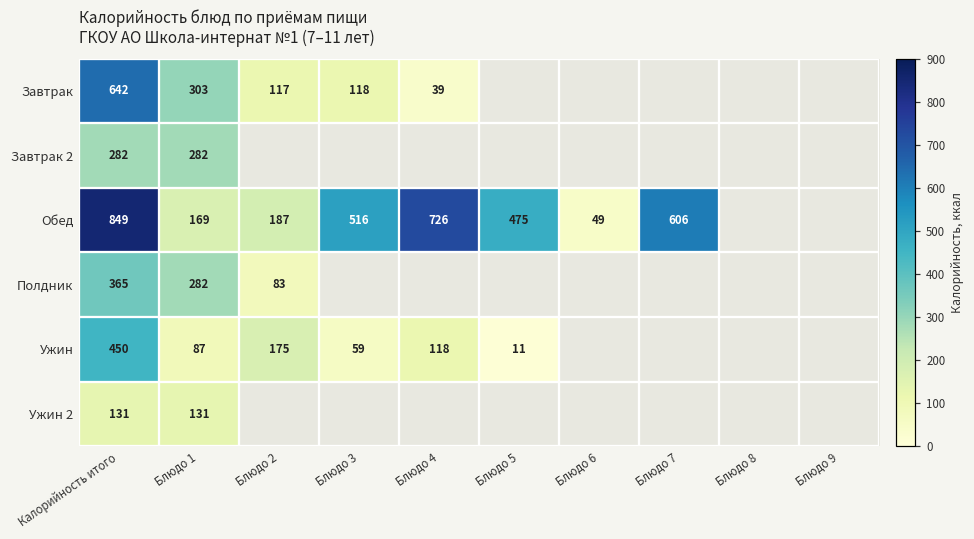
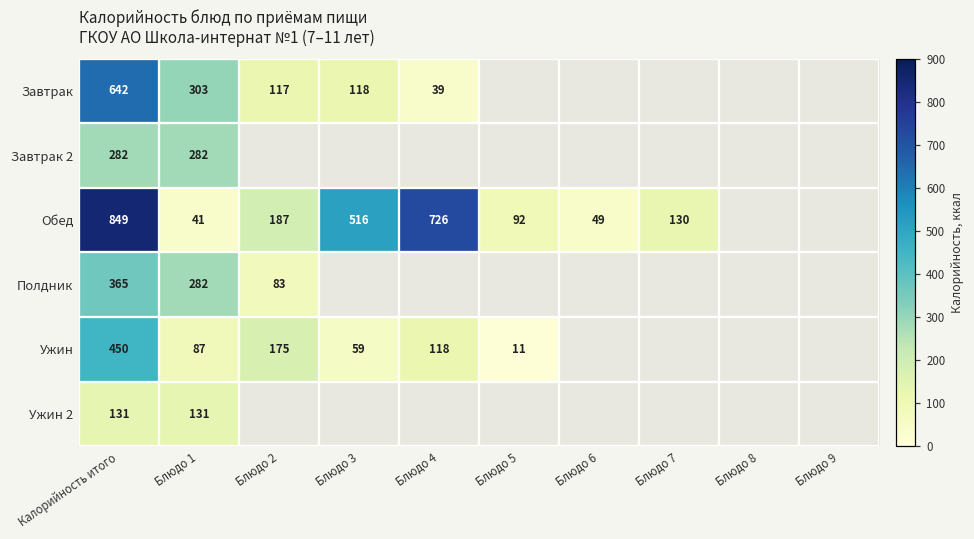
Обед, Блюдо 1: 169 -> 41
Обед, Блюдо 5: 475 -> 92
Обед, Блюдо 7: 606 -> 130
